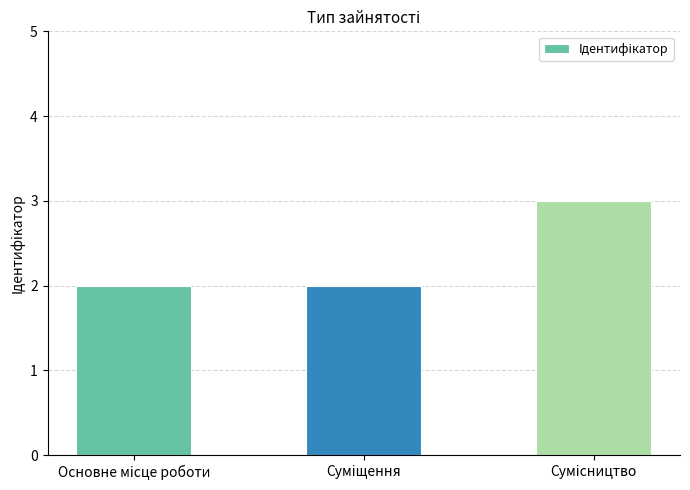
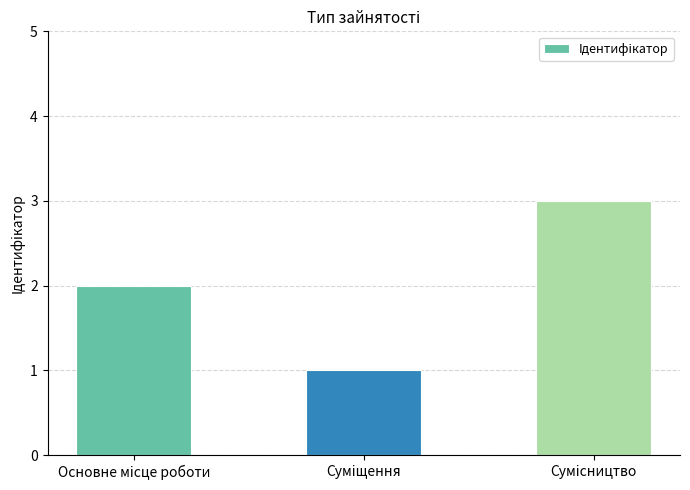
Суміщення: 2 -> 1
